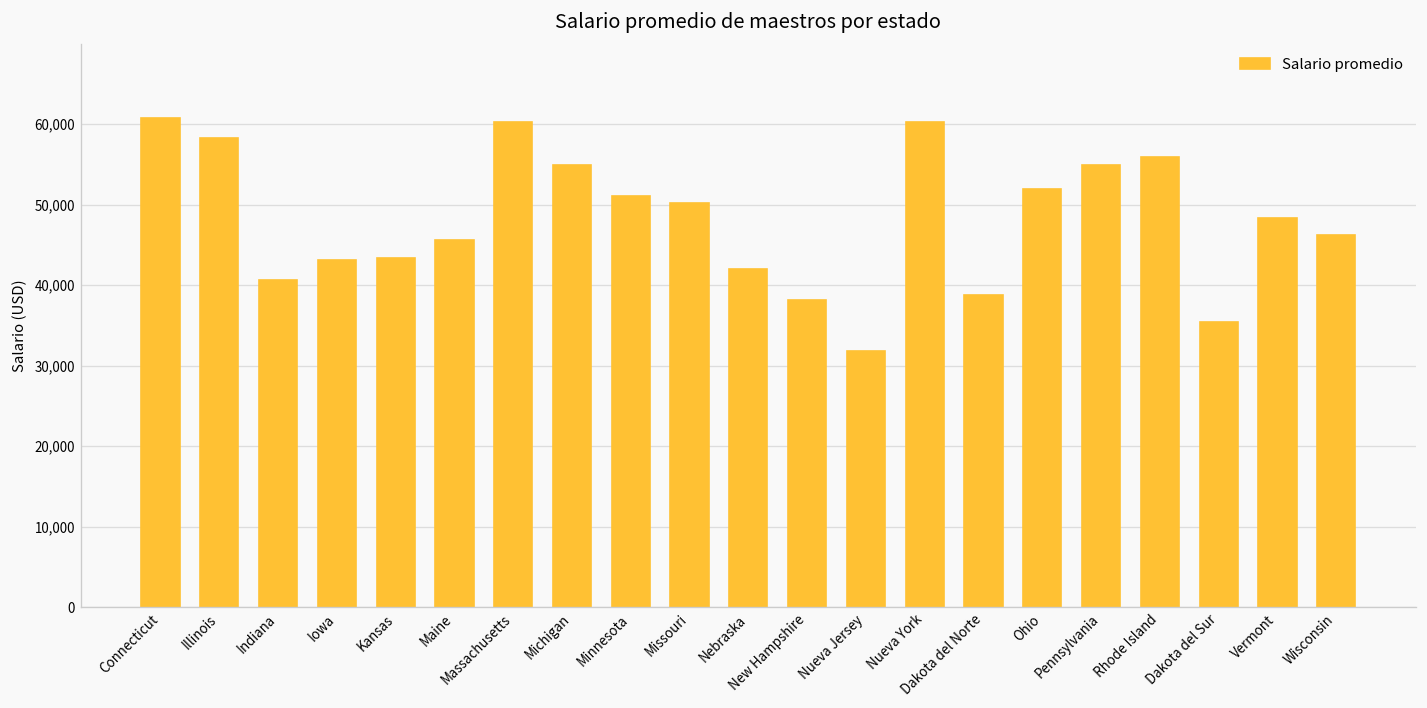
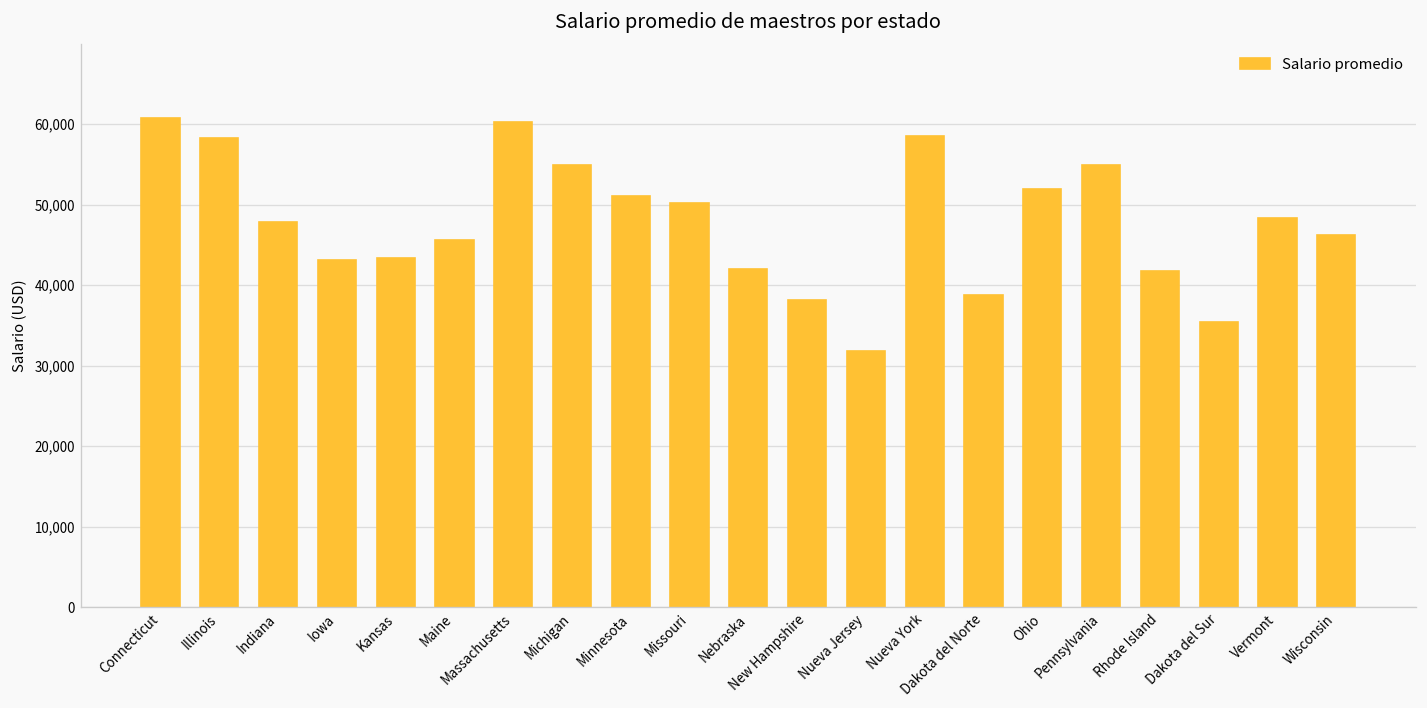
Indiana: 41,000 -> 48,000
Nueva York: 60,000 -> 59,000
Rhode Island: 56,000 -> 42,000
